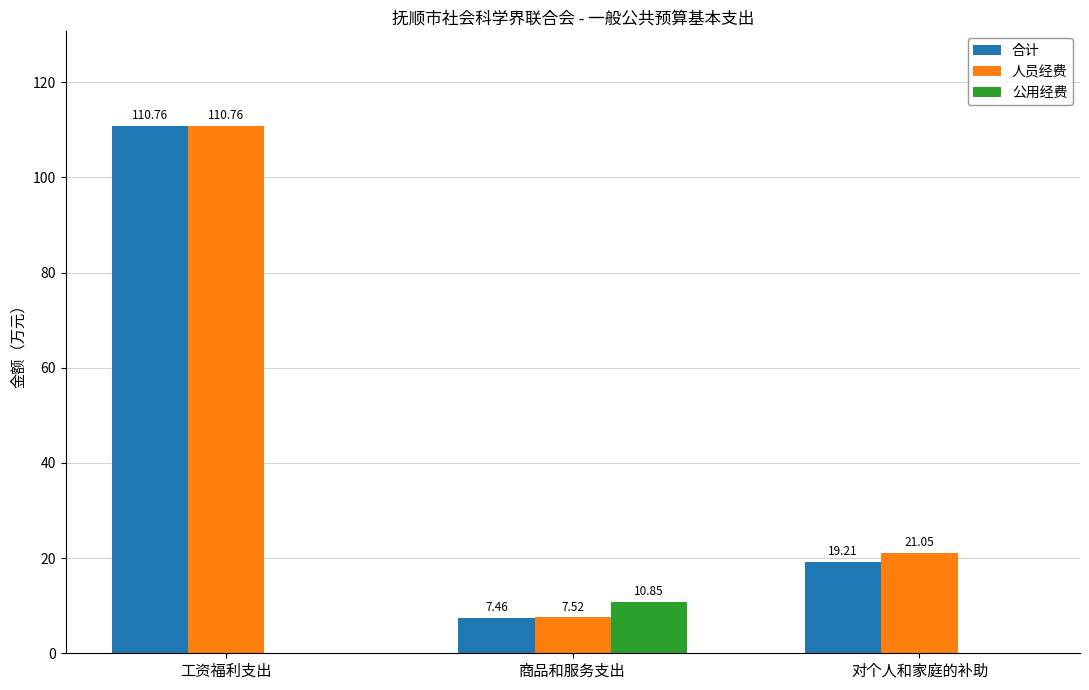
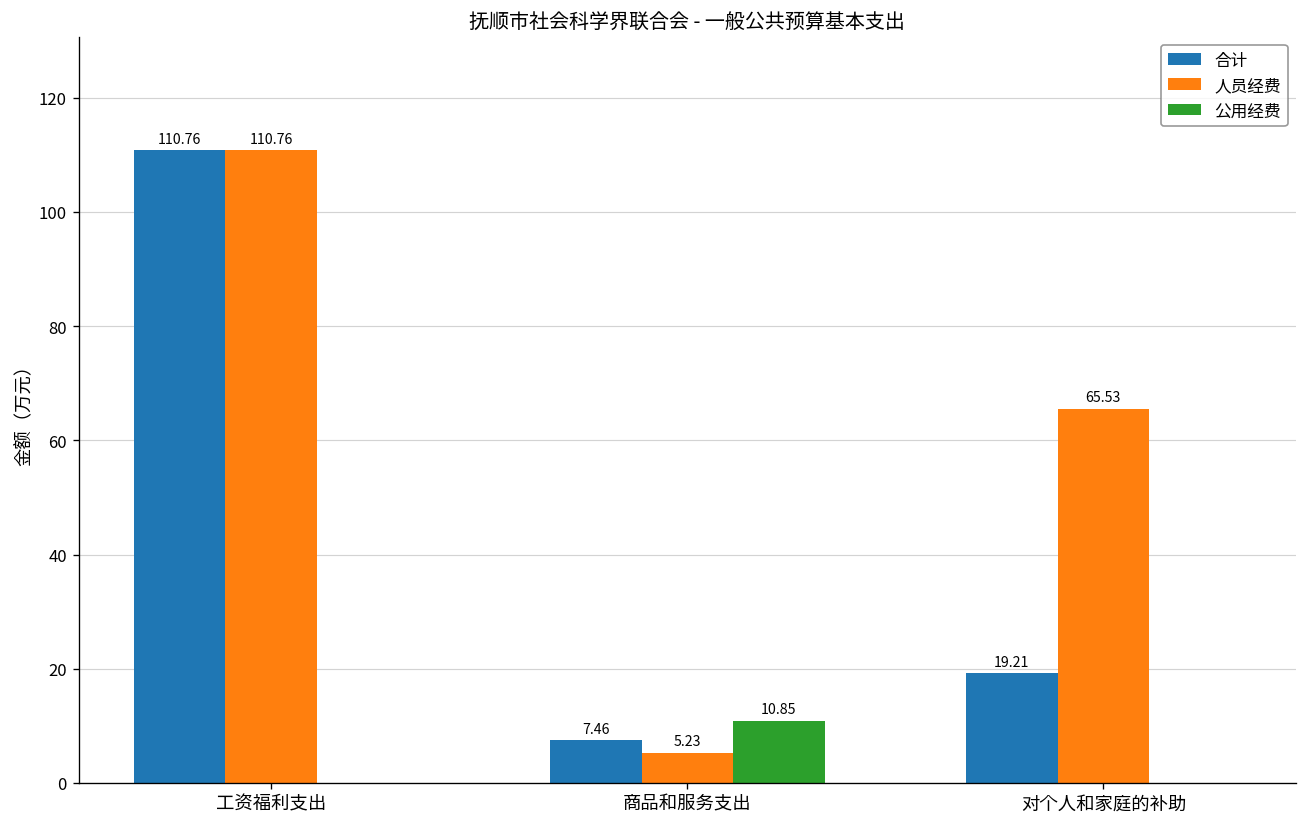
人员经费, 商品和服务支出: 7.52 -> 5.23
人员经费, 对个人和家庭的补助: 21.05 -> 65.53
